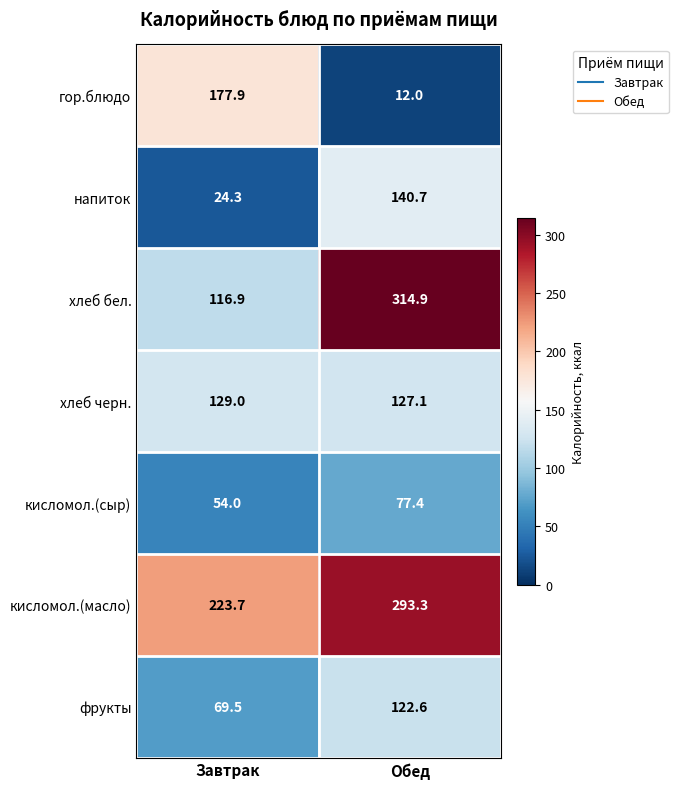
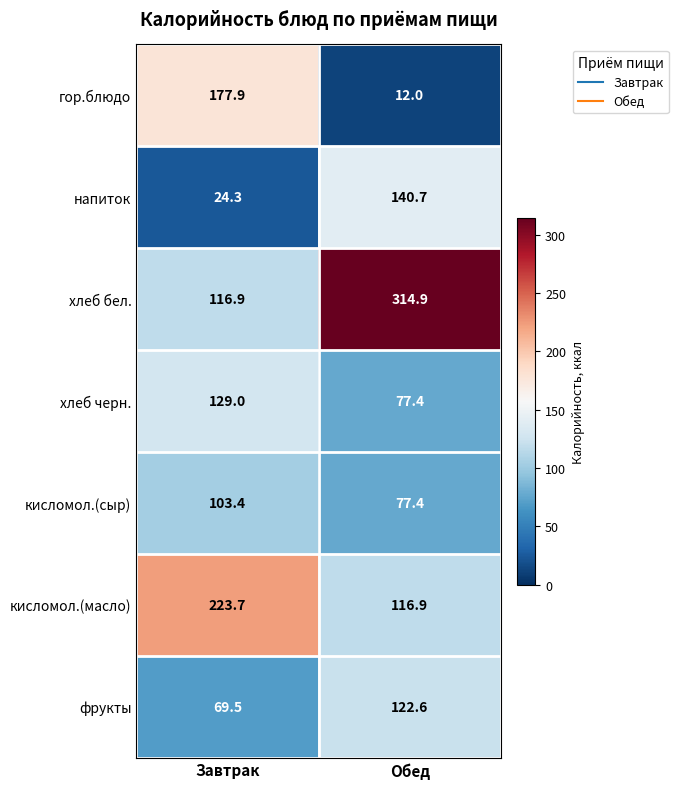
хлеб черн., Обед: 127.1 -> 77.4
кисломол.(сыр), Завтрак: 54.0 -> 103.4
кисломол.(масло), Обед: 293.3 -> 116.9
